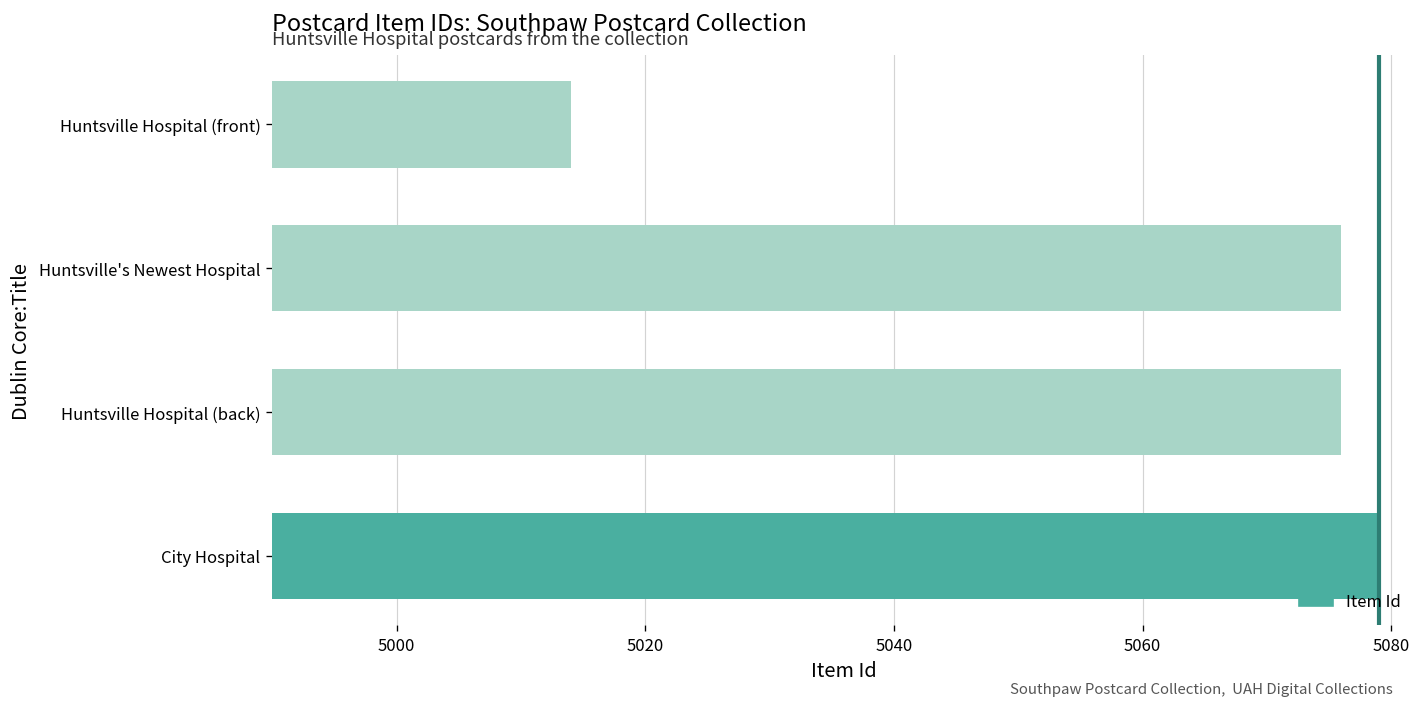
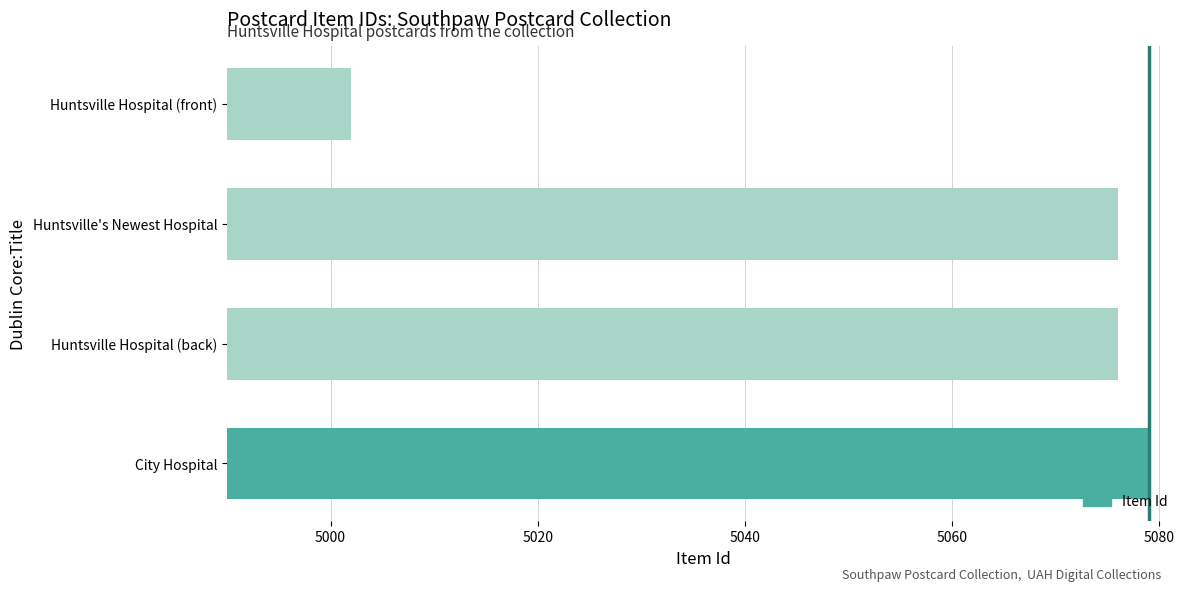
Huntsville Hospital (front): 5014 -> 5002
